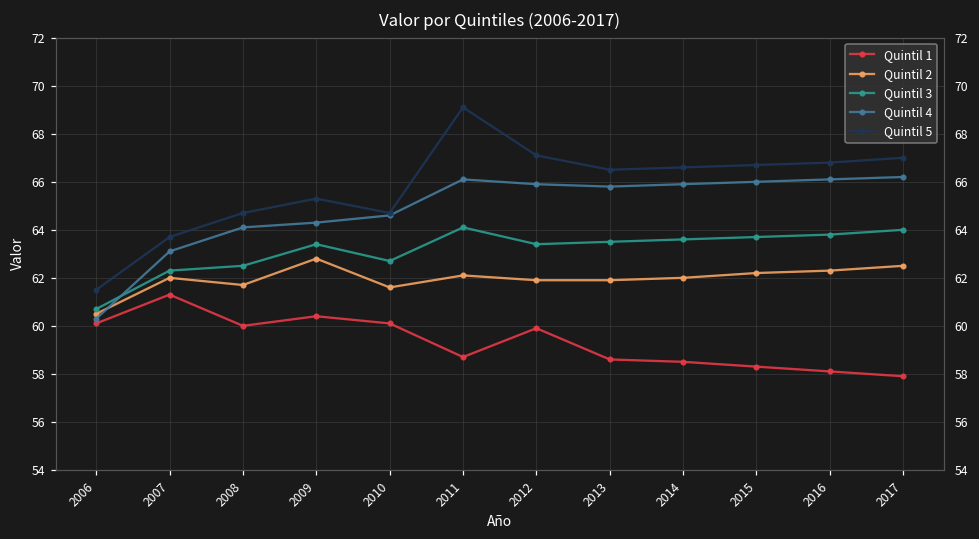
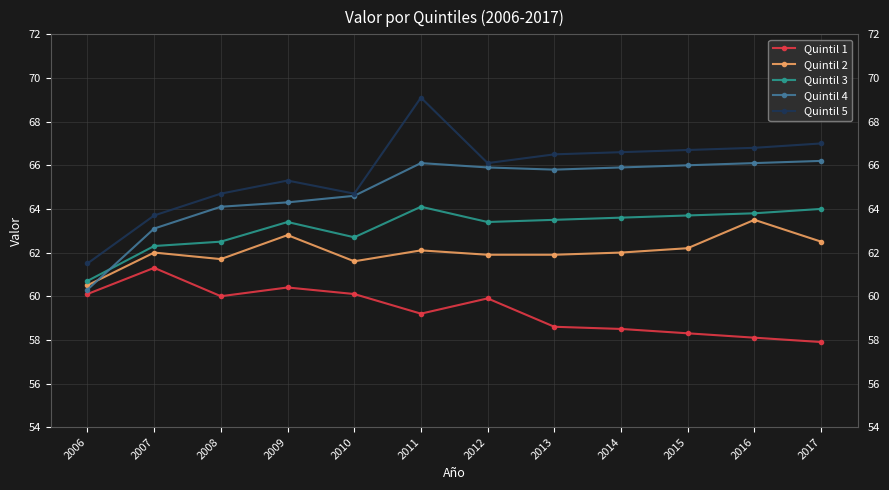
Quintil 1, 2011: 58.7 -> 59.2
Quintil 5, 2012: 67.1 -> 66.1
Quintil 2, 2016: 62.3 -> 63.5
